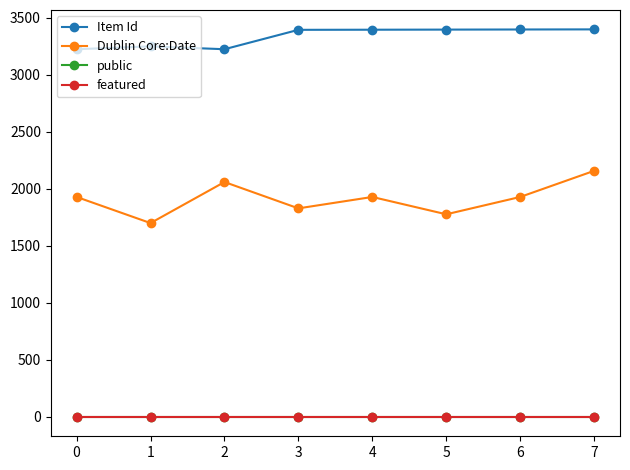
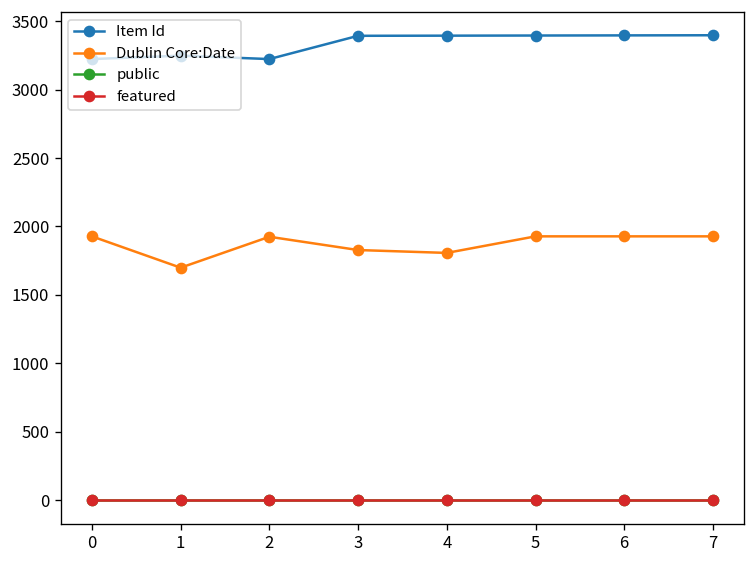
Dublin Core:Date, 2: 2060 -> 1930
Dublin Core:Date, 4: 1930 -> 1810
Dublin Core:Date, 5: 1780 -> 1930
Dublin Core:Date, 7: 2160 -> 1930
